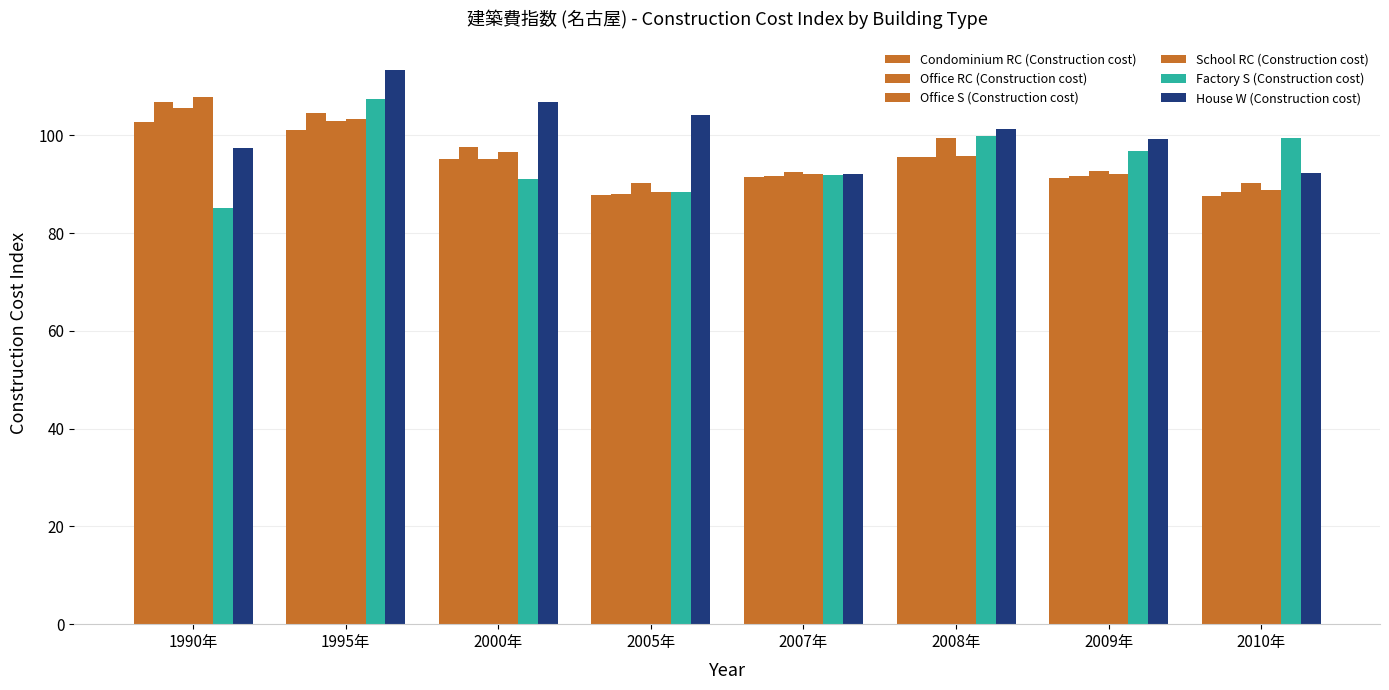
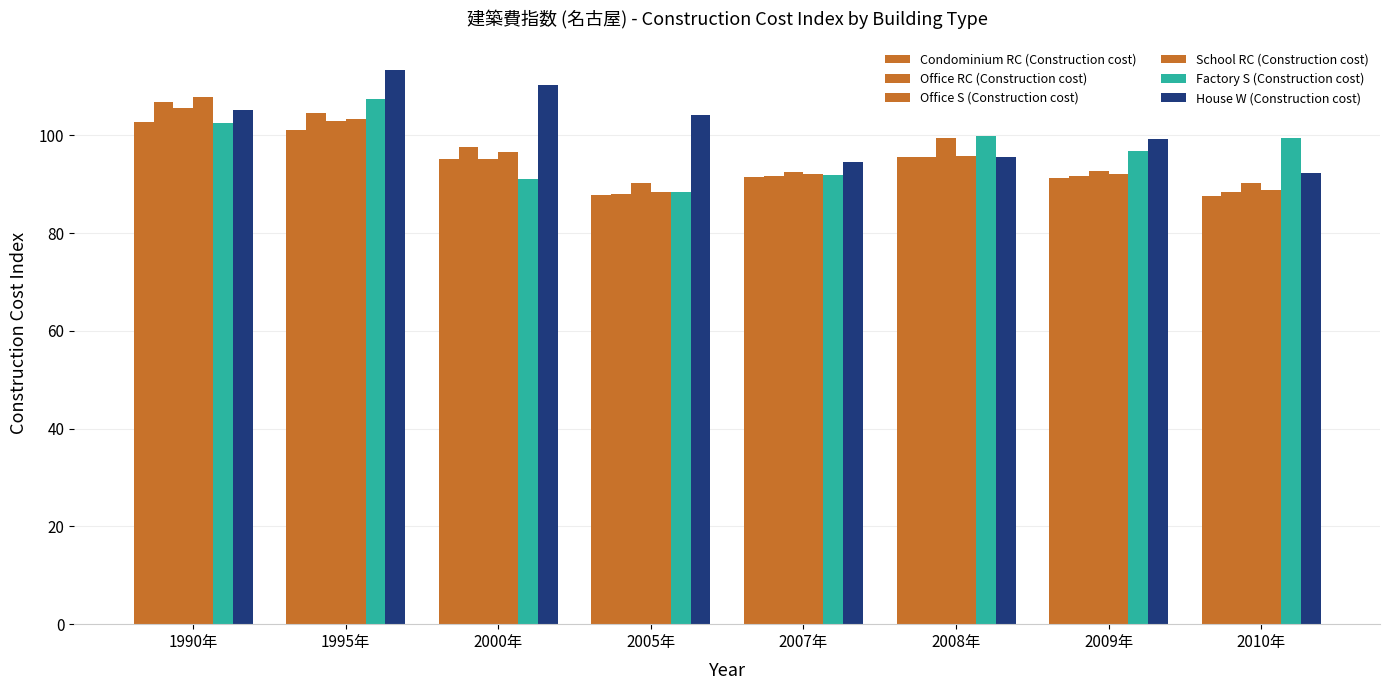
Factory S (Construction cost), 1990年: 85 -> 103
House W (Construction cost), 1990年: 98 -> 105
House W (Construction cost), 2000年: 107 -> 110
House W (Construction cost), 2007年: 92 -> 95
House W (Construction cost), 2008年: 101 -> 96
